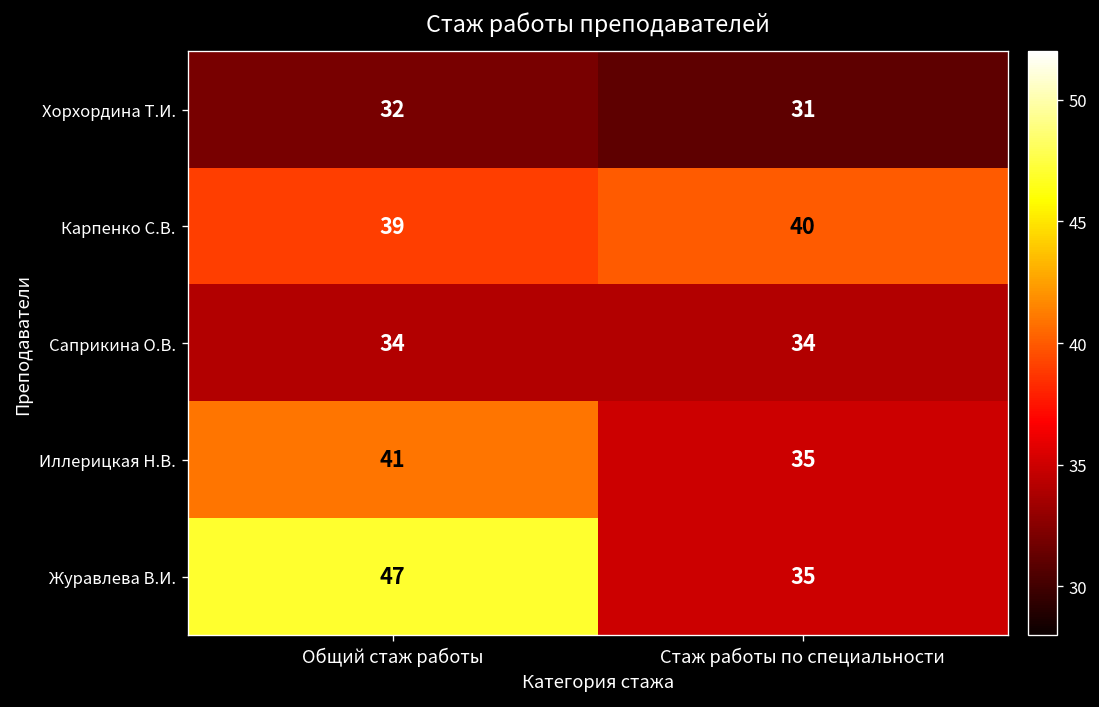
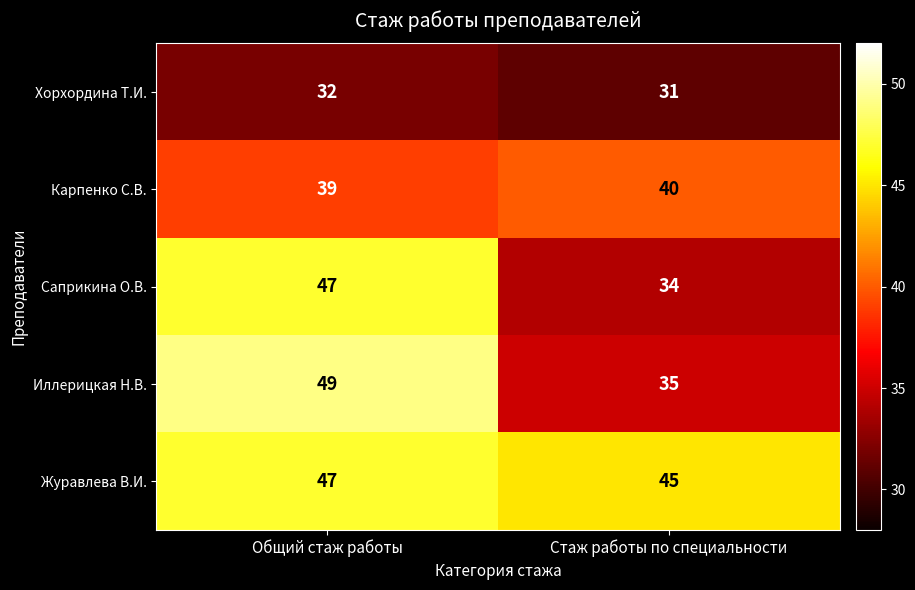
Саприкина О.В., Общий стаж работы: 34 -> 47
Иллерицкая Н.В., Общий стаж работы: 41 -> 49
Журавлева В.И., Стаж работы по специальности: 35 -> 45
